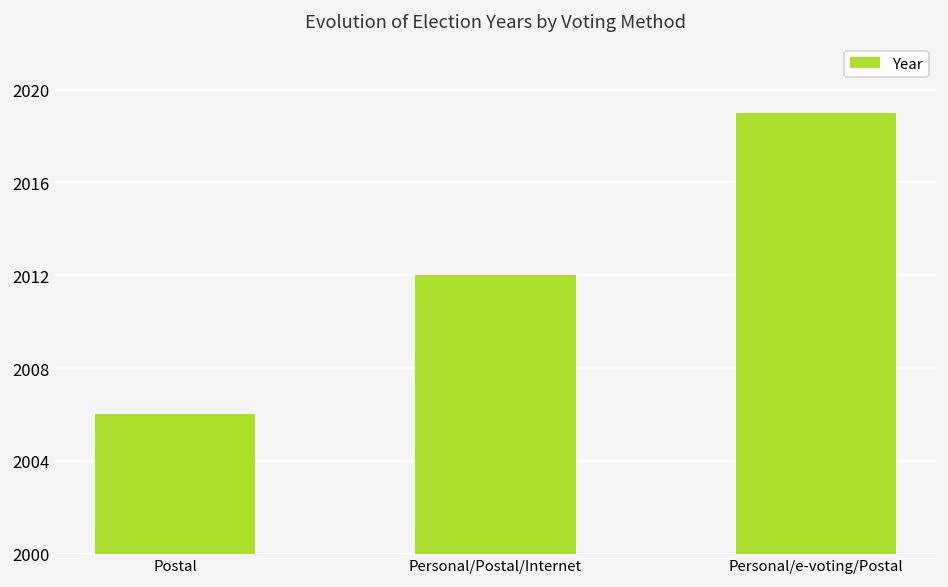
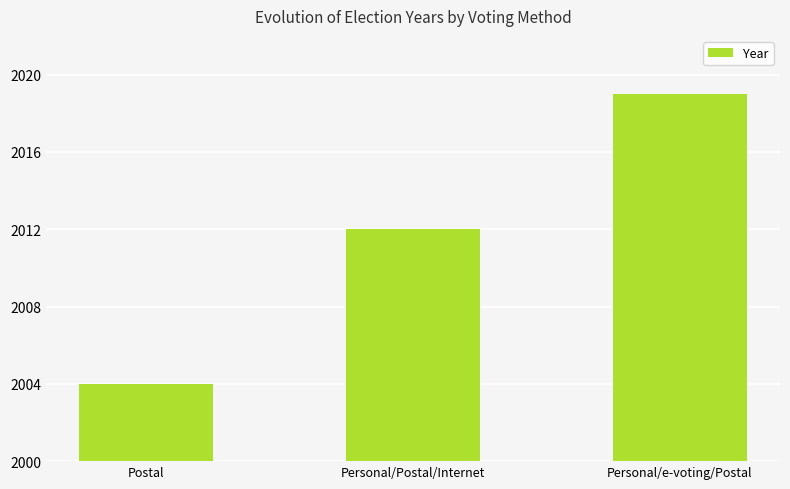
Postal: 2006 -> 2004
